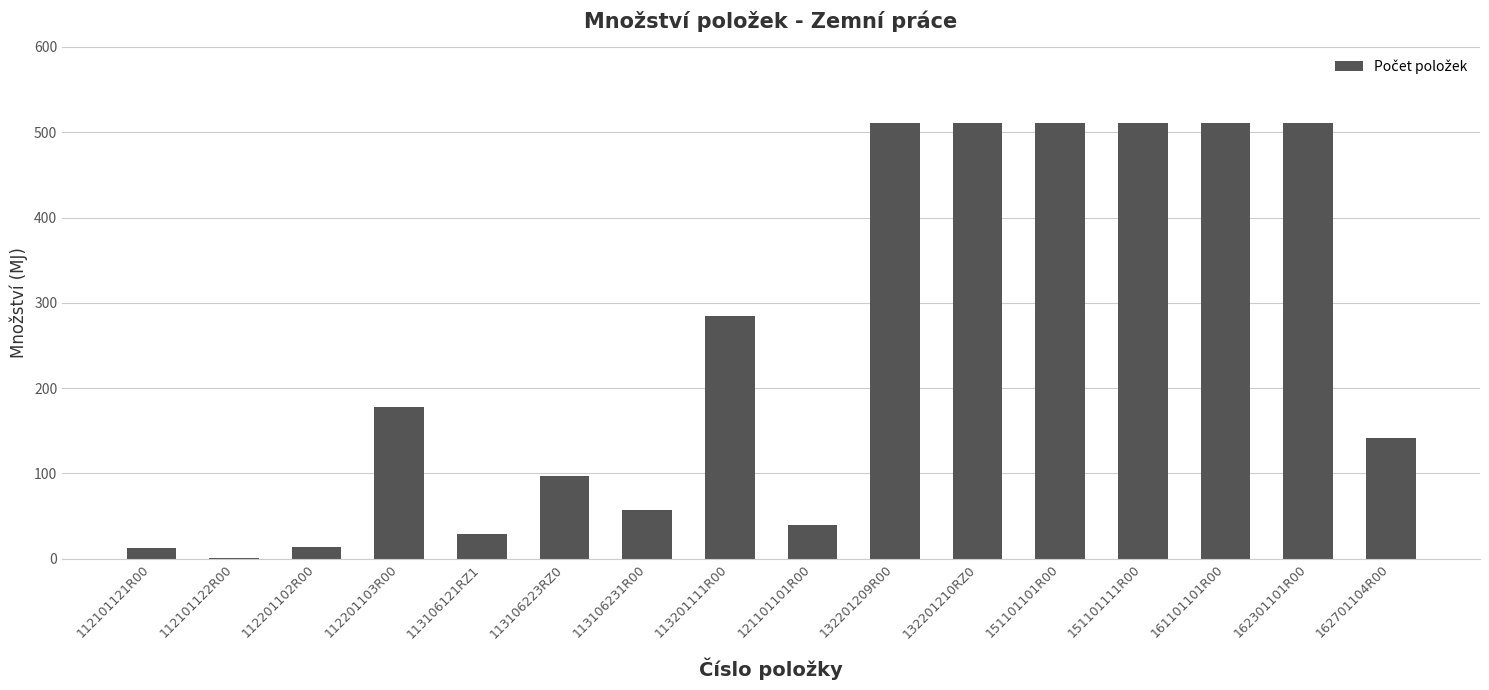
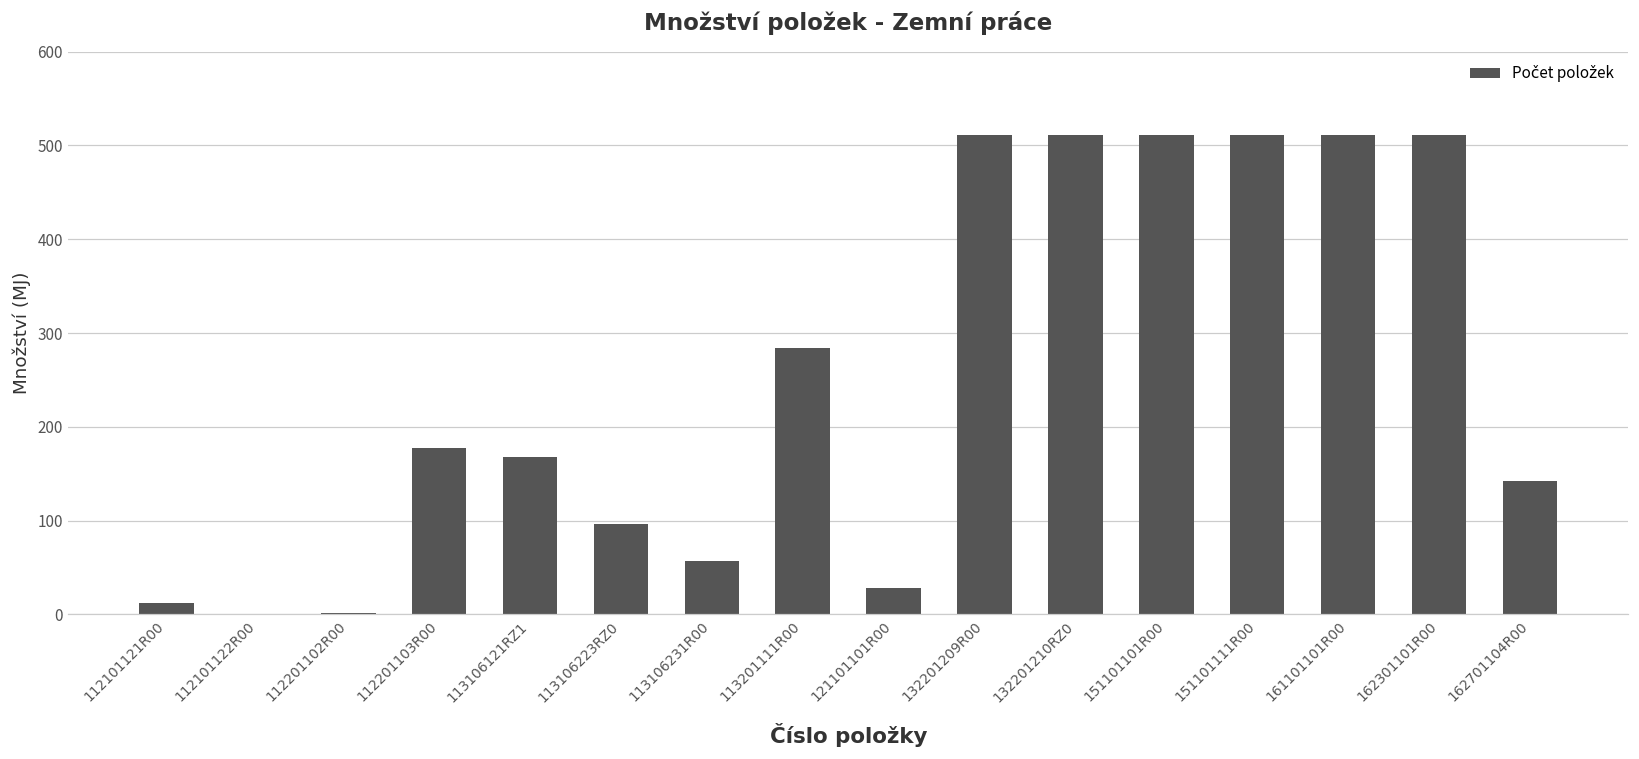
112201102R00: 10 -> 0
113106121RZ1: 30 -> 170
121101101R00: 40 -> 30
